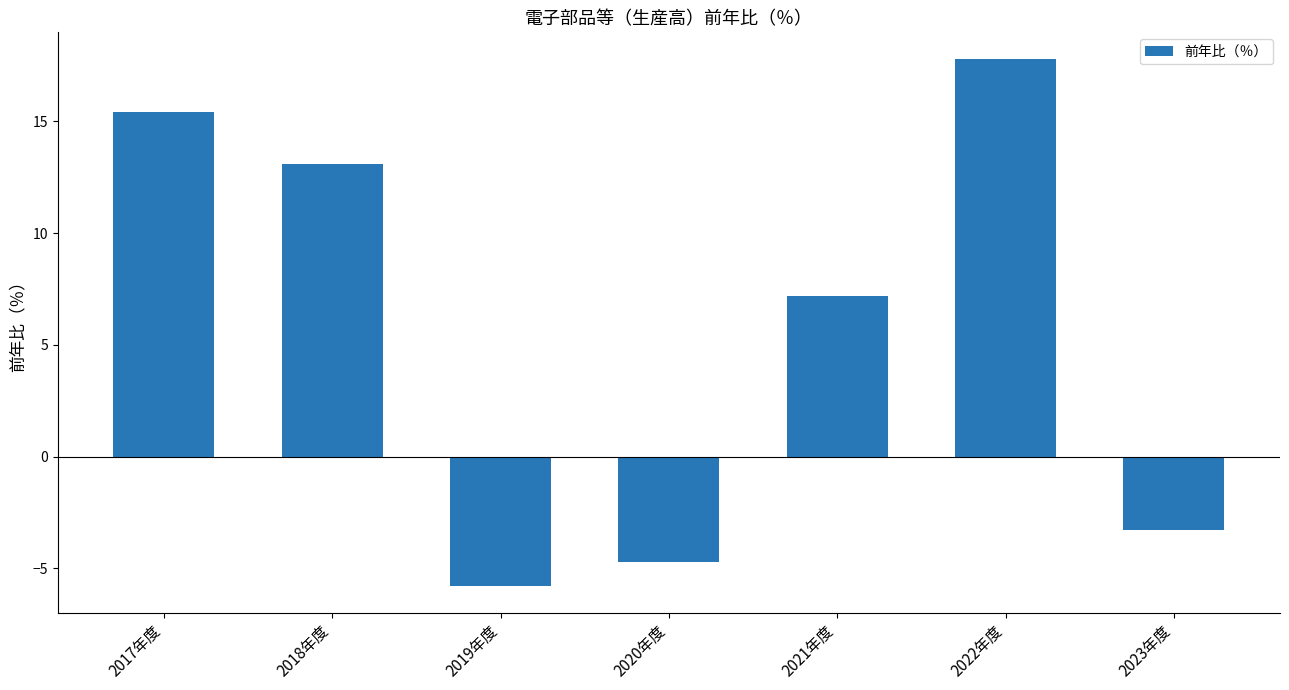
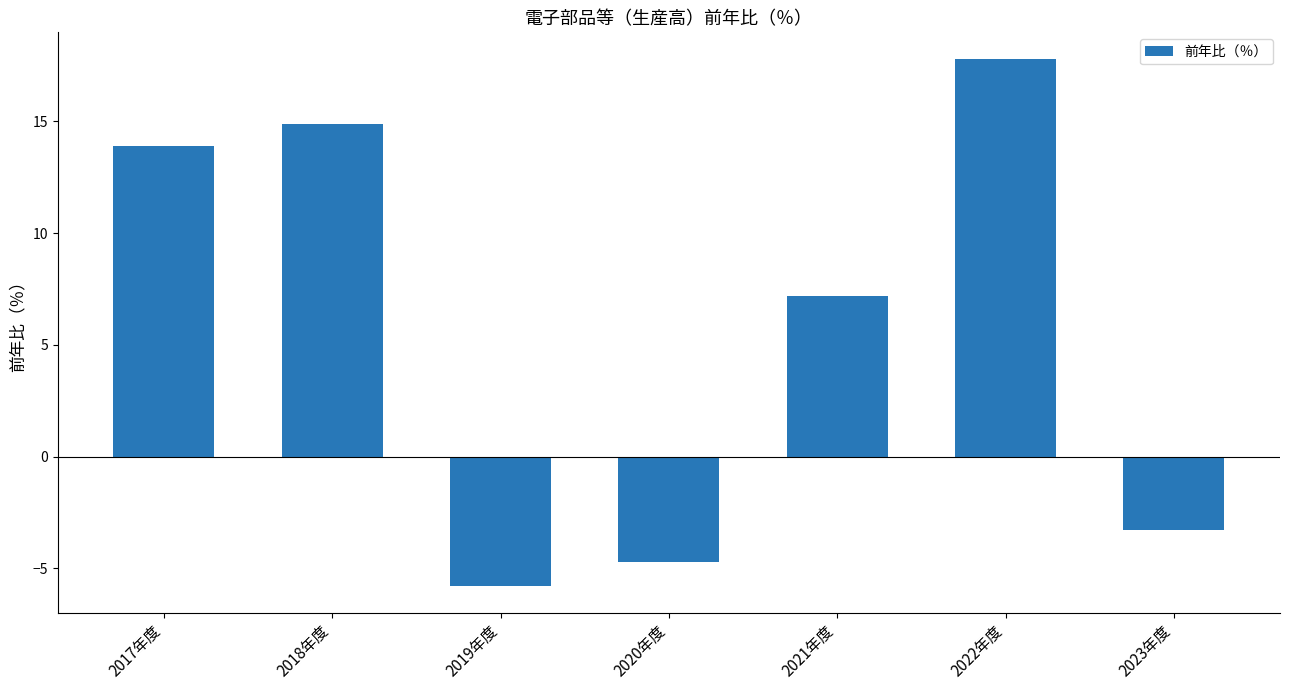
2017年度: 15.4 -> 13.9
2018年度: 13.1 -> 14.9
